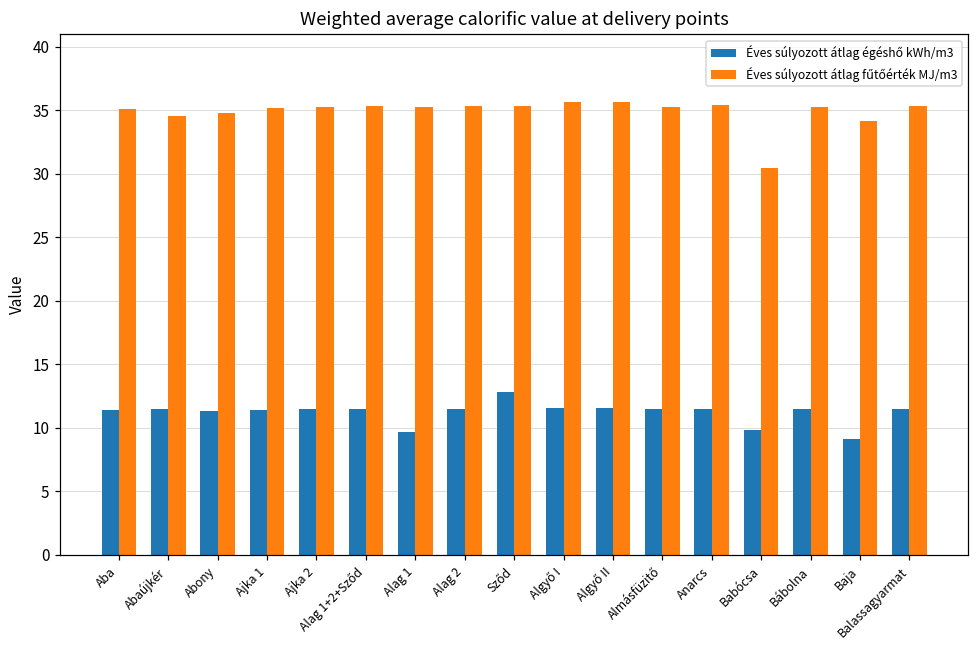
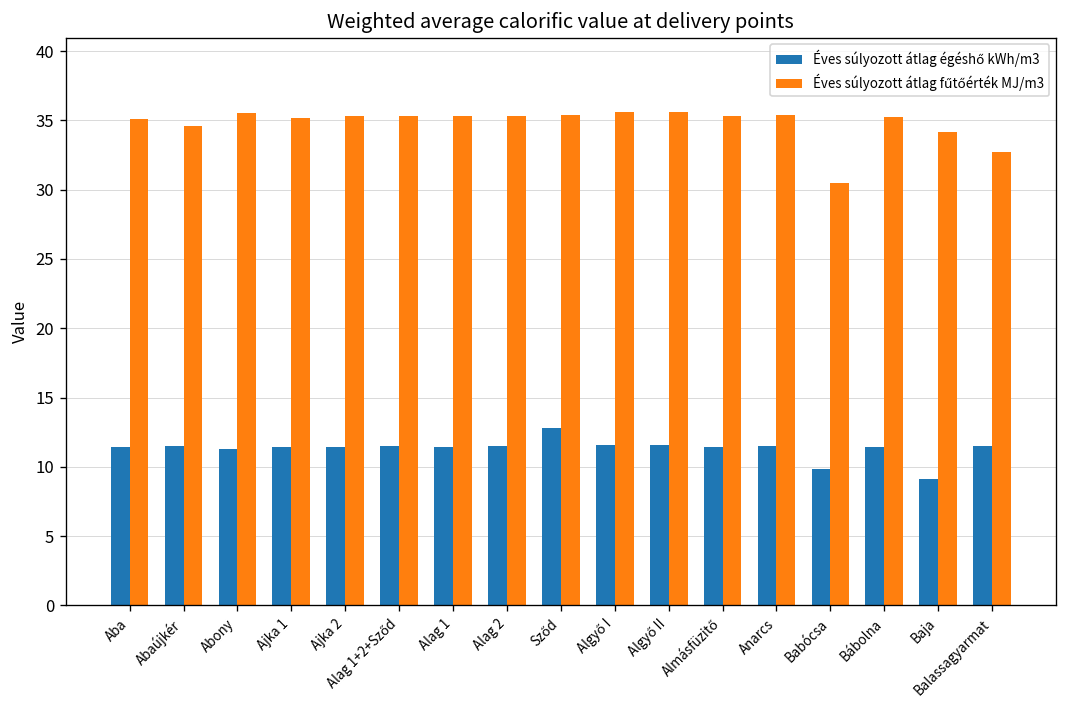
Éves súlyozott átlag fűtőérték MJ/m3, Abony: 34.8 -> 35.5
Éves súlyozott átlag égéshő kWh/m3, Alag 1: 9.7 -> 11.5
Éves súlyozott átlag fűtőérték MJ/m3, Balassagyarmat: 35.3 -> 32.7
